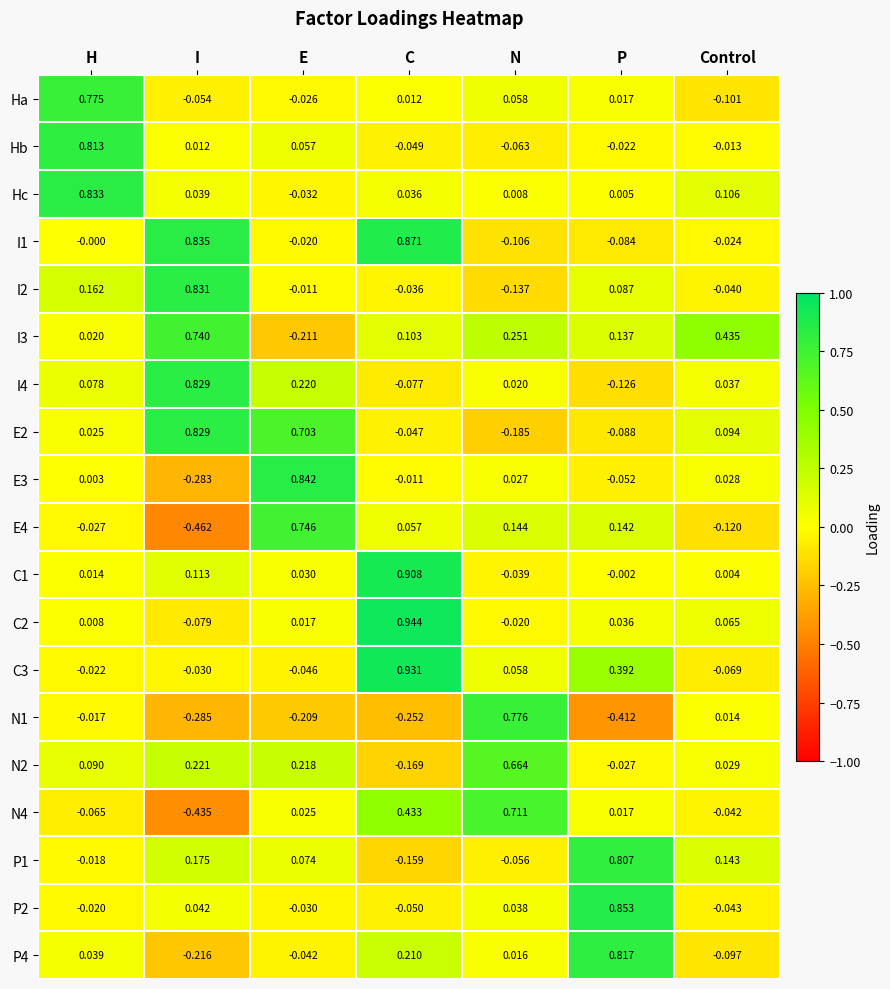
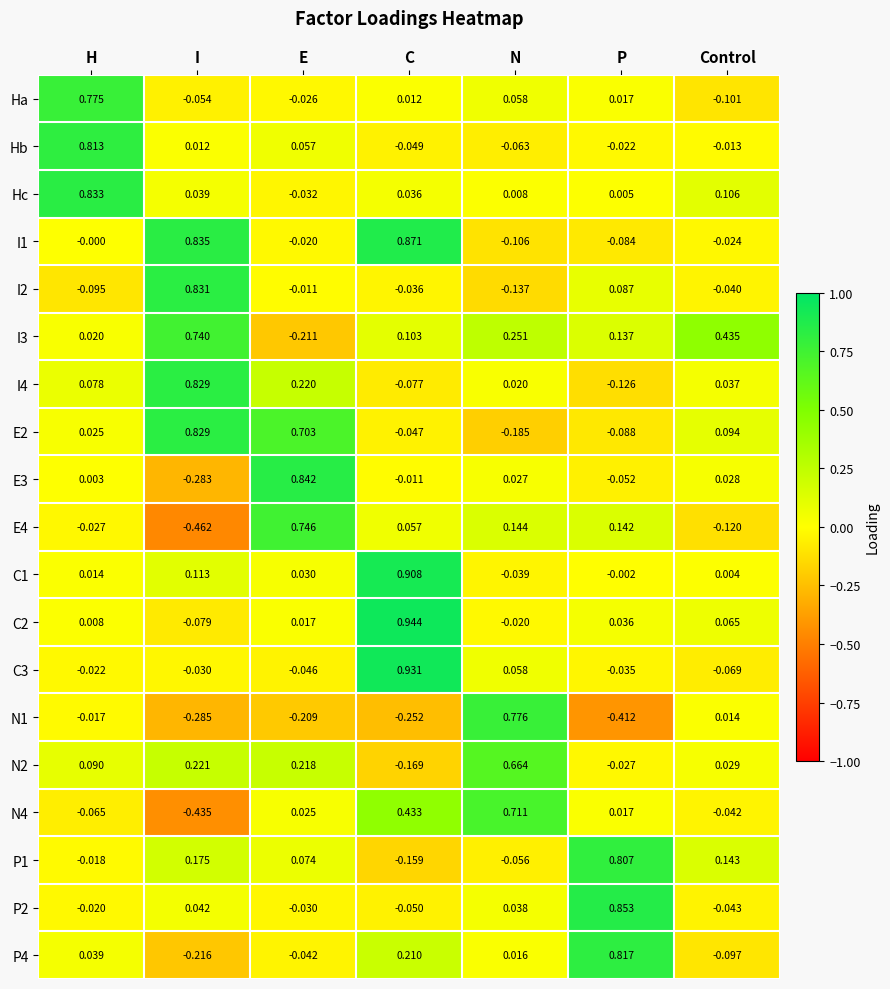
I2, H: 0.162 -> -0.095
C3, P: 0.392 -> -0.035
